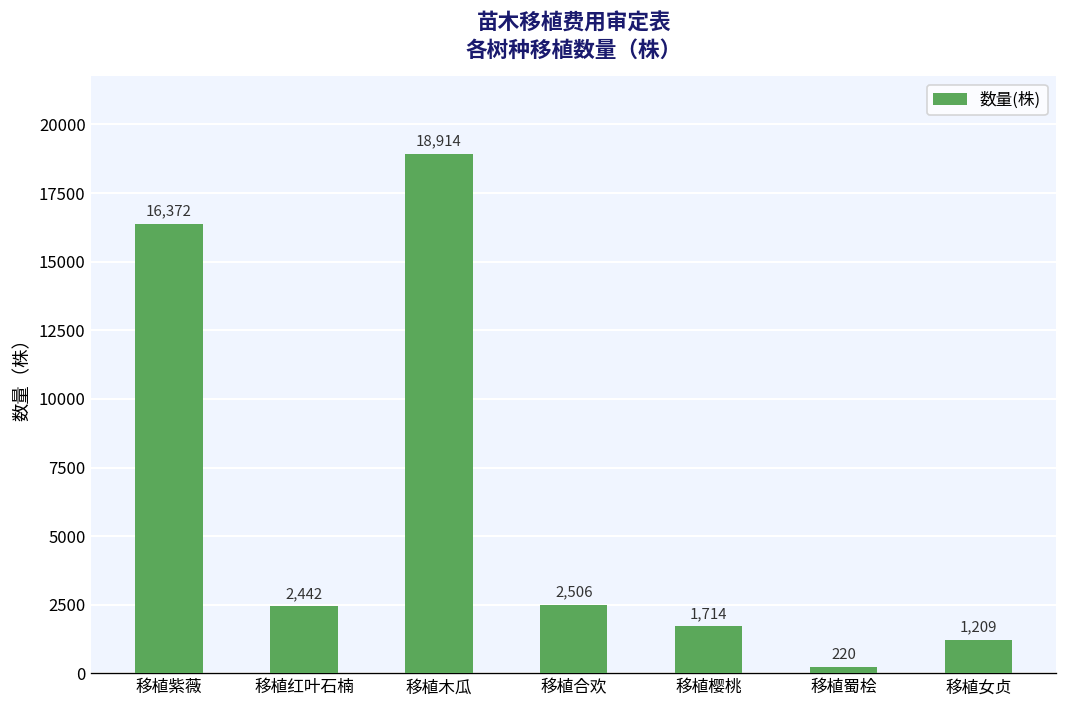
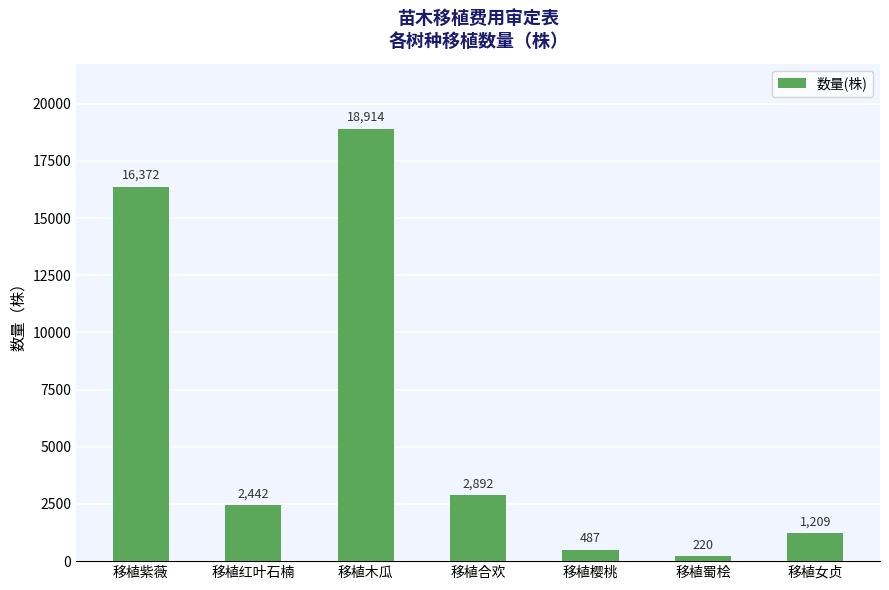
移植合欢: 2,506 -> 2,892
移植樱桃: 1,714 -> 487
